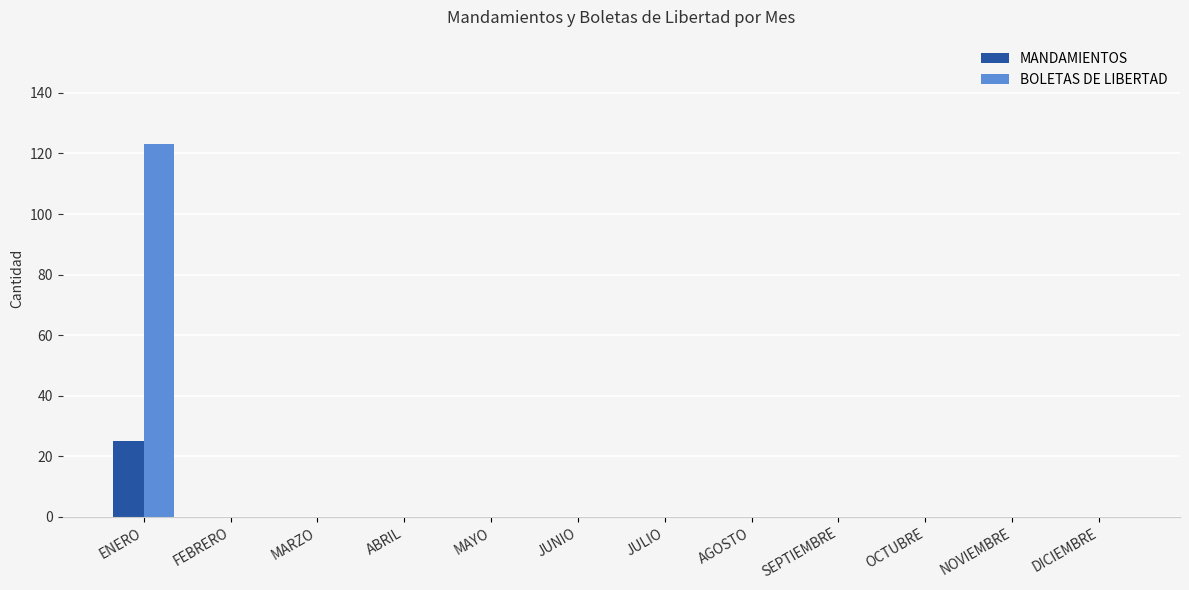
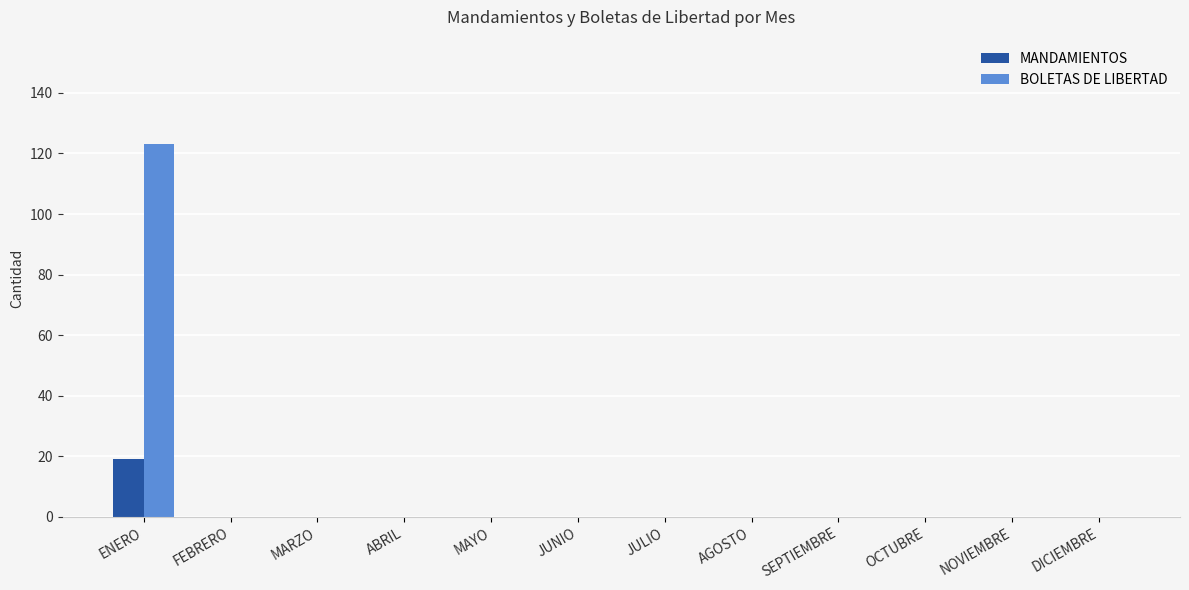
MANDAMIENTOS, ENERO: 25 -> 19
